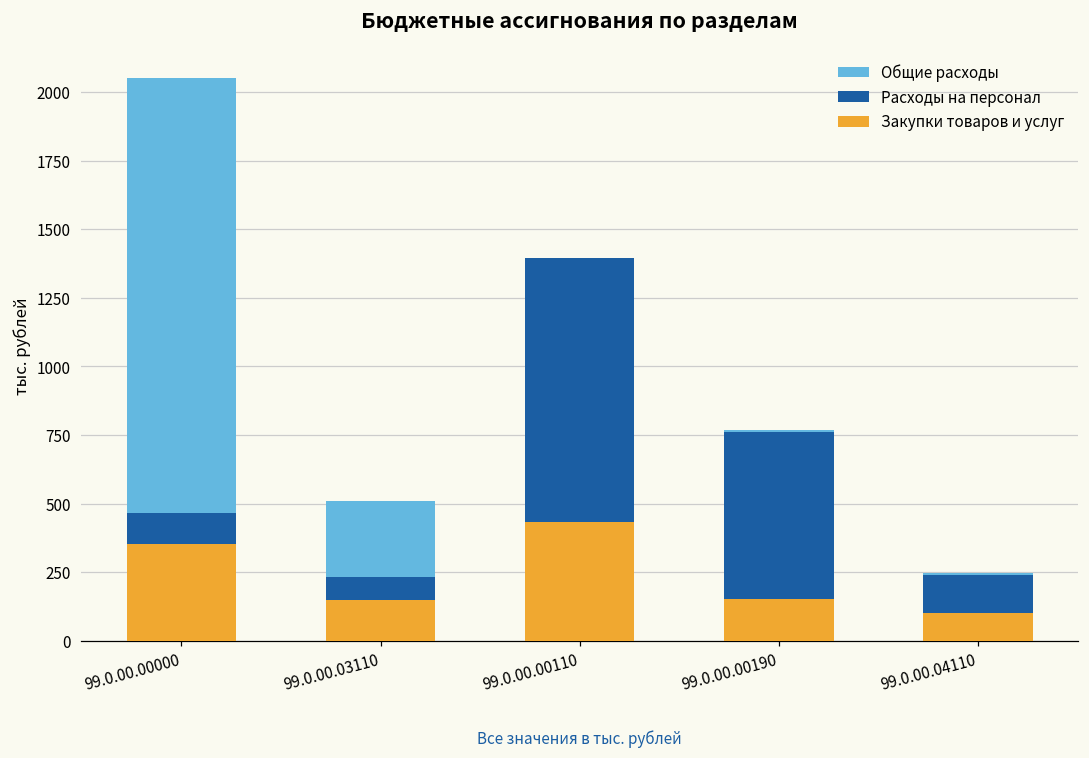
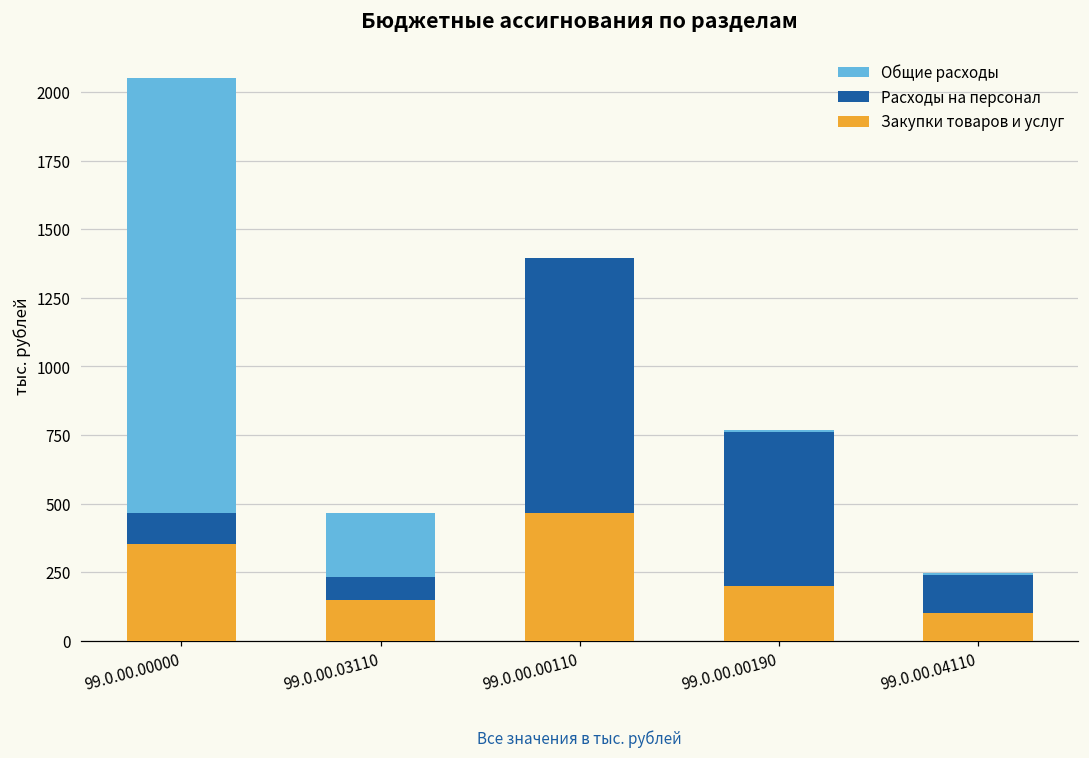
Общие расходы, 99.0.00.03110: 510 -> 460
Закупки товаров и услуг, 99.0.00.00110: 430 -> 460
Закупки товаров и услуг, 99.0.00.00190: 150 -> 200
